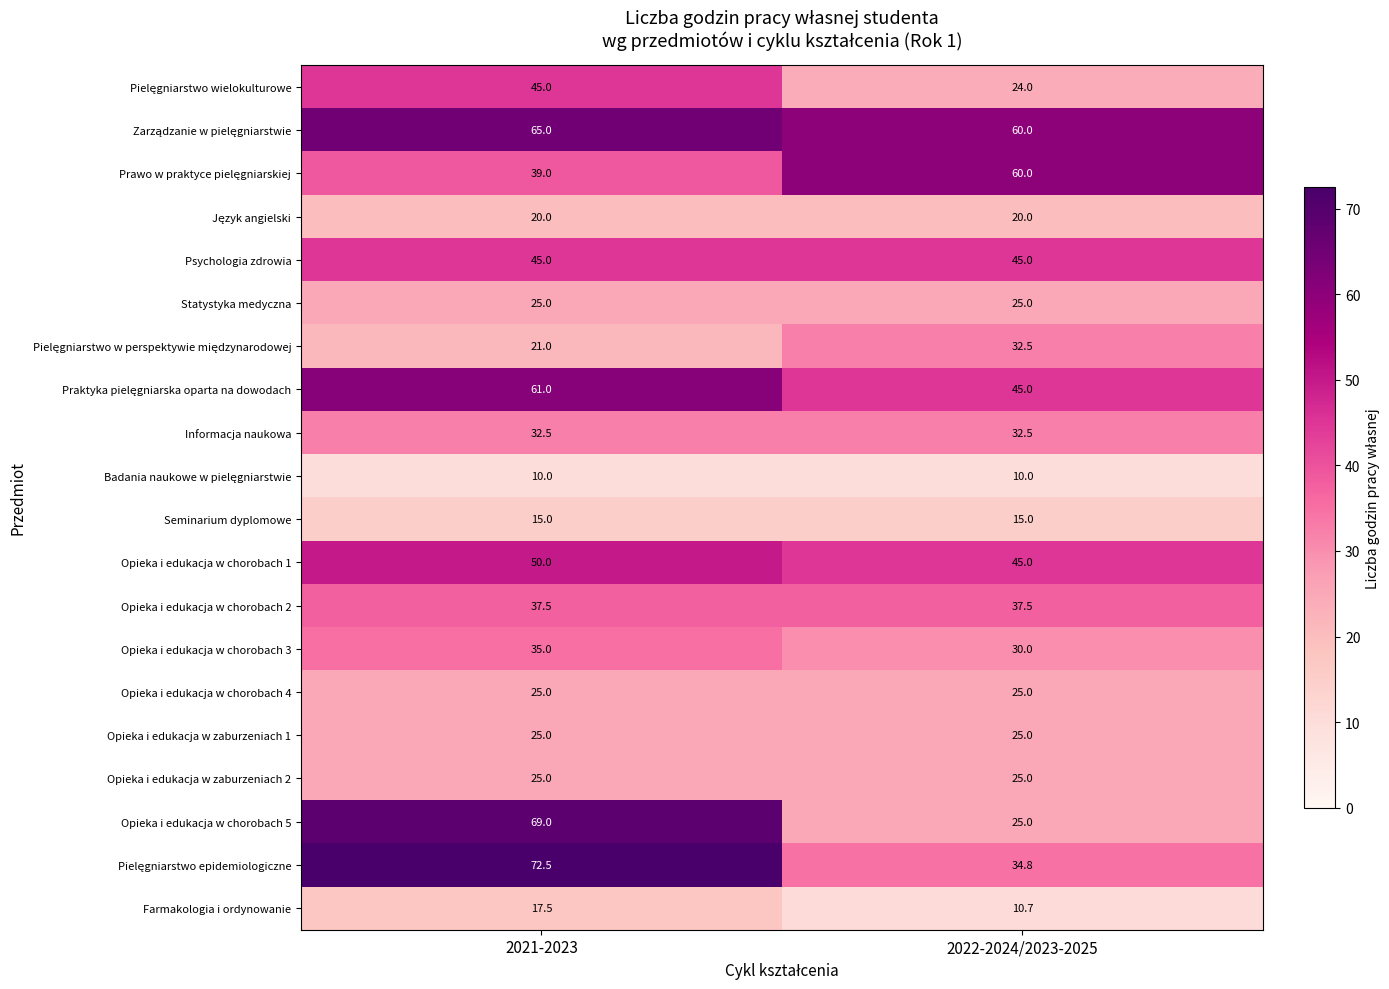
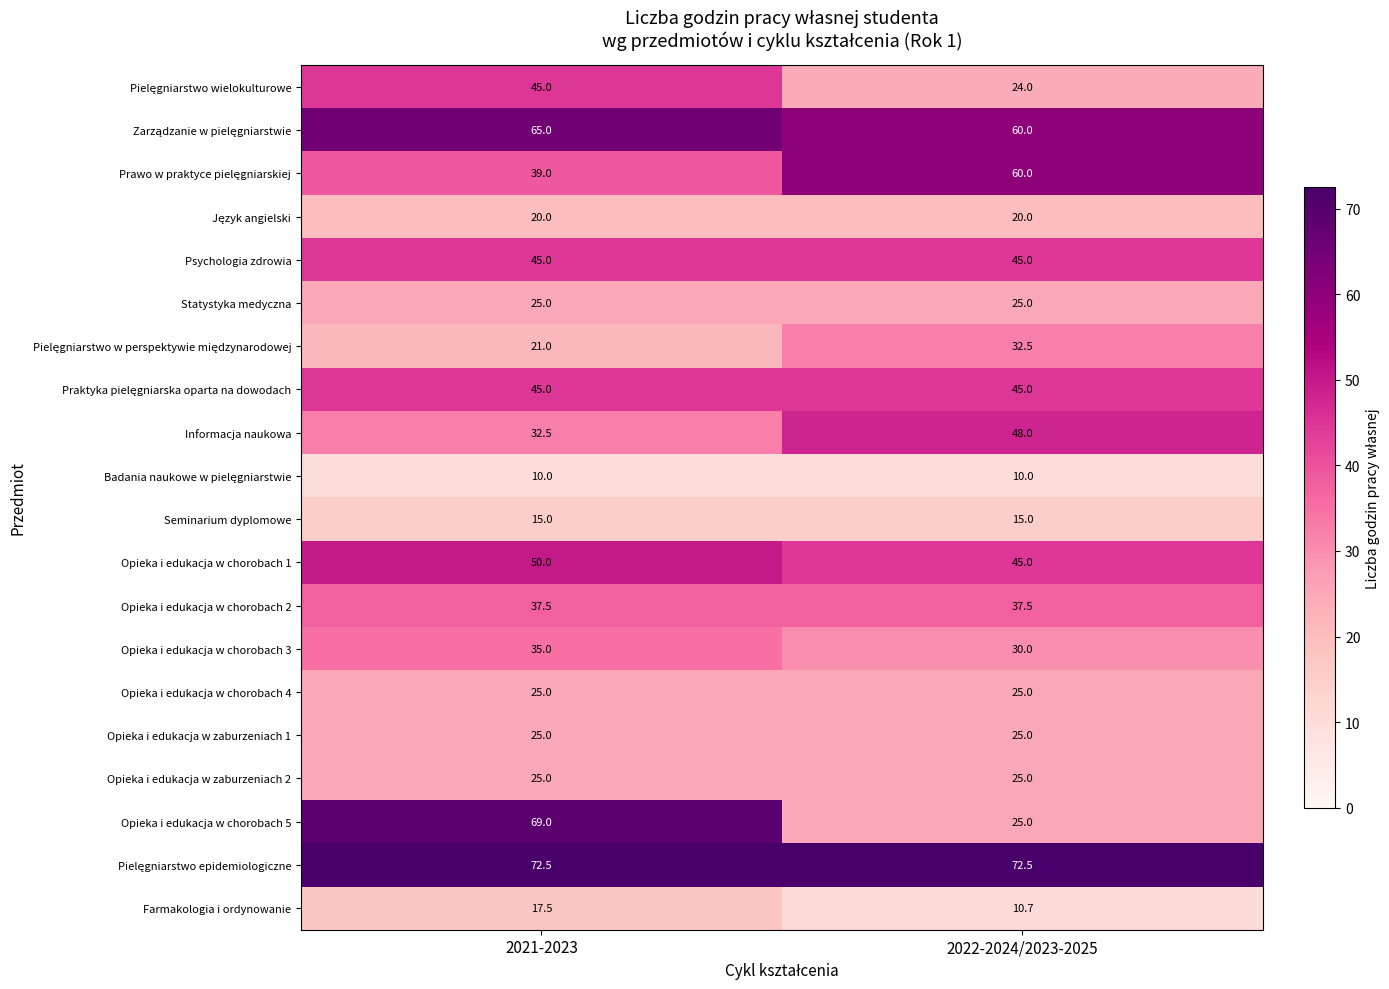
Praktyka pielęgniarska oparta na dowodach, 2021-2023: 61.0 -> 45.0
Informacja naukowa, 2022-2024/2023-2025: 32.5 -> 48.0
Pielęgniarstwo epidemiologiczne, 2022-2024/2023-2025: 34.8 -> 72.5
